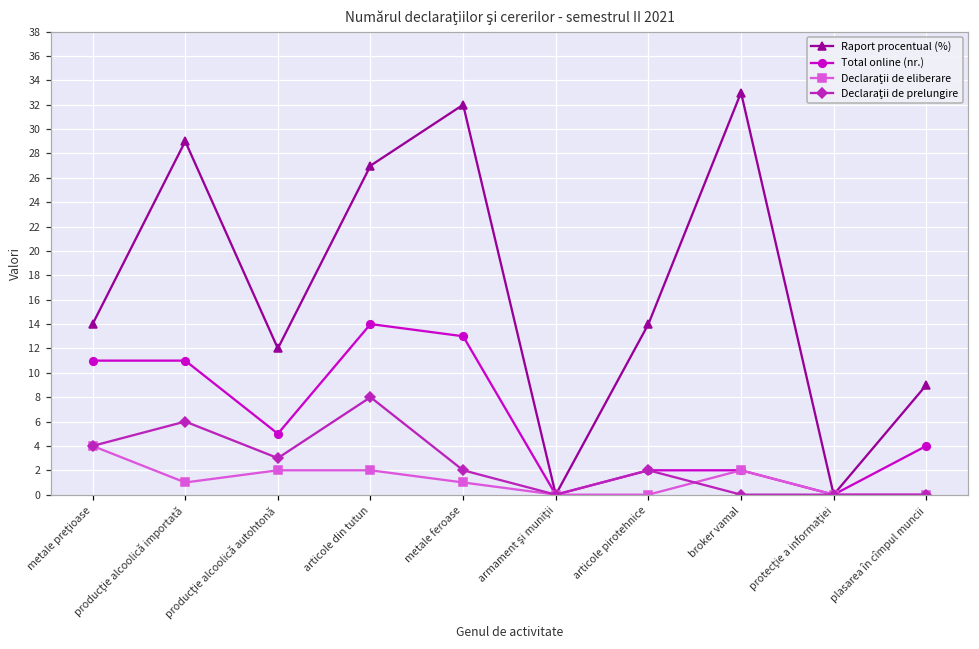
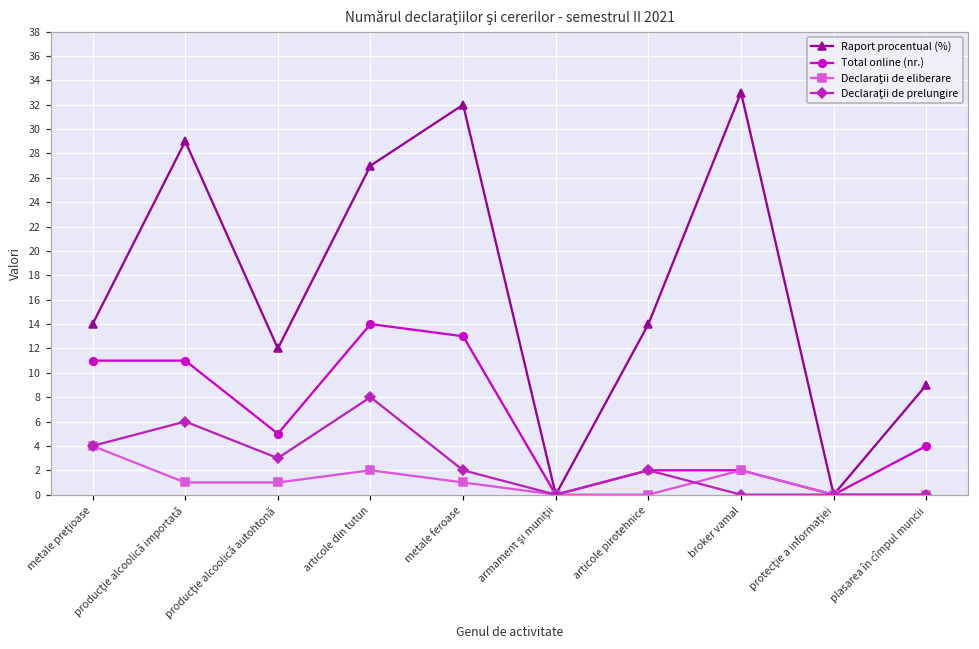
Declaraţii de eliberare, producţie alcoolică autohtonă: 2 -> 1
